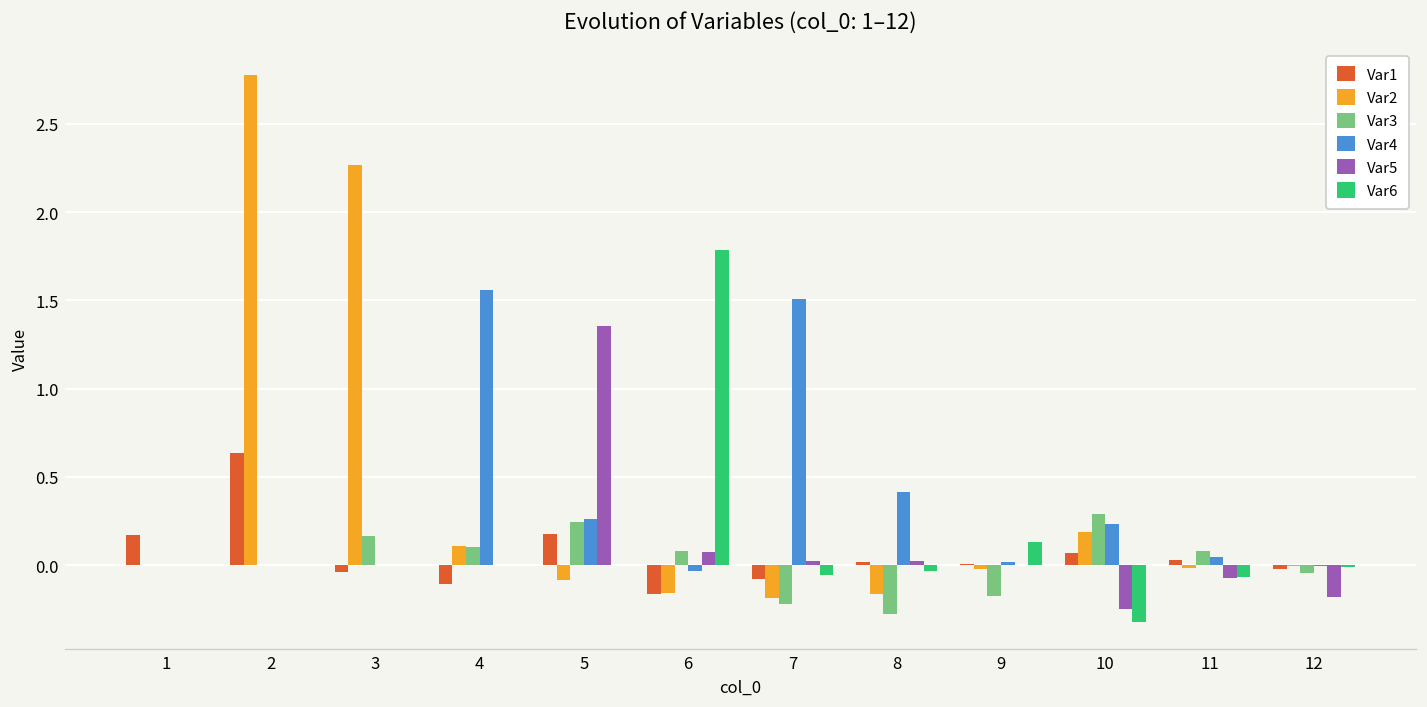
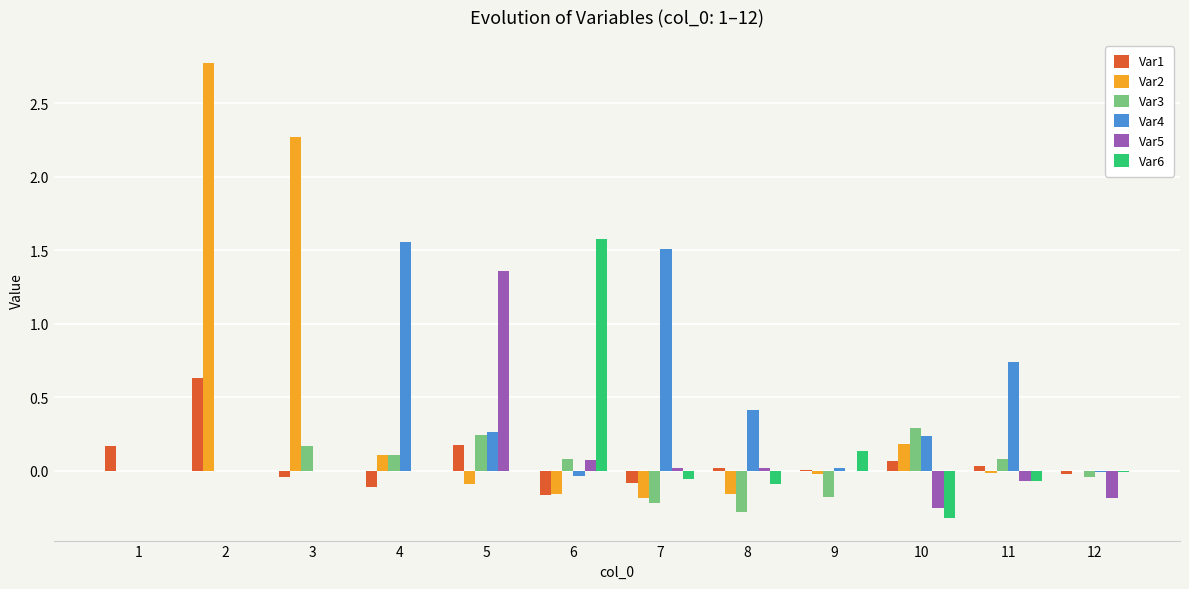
Var6, 6: 1.78 -> 1.58
Var6, 8: -0.03 -> -0.09
Var4, 11: 0.04 -> 0.74
